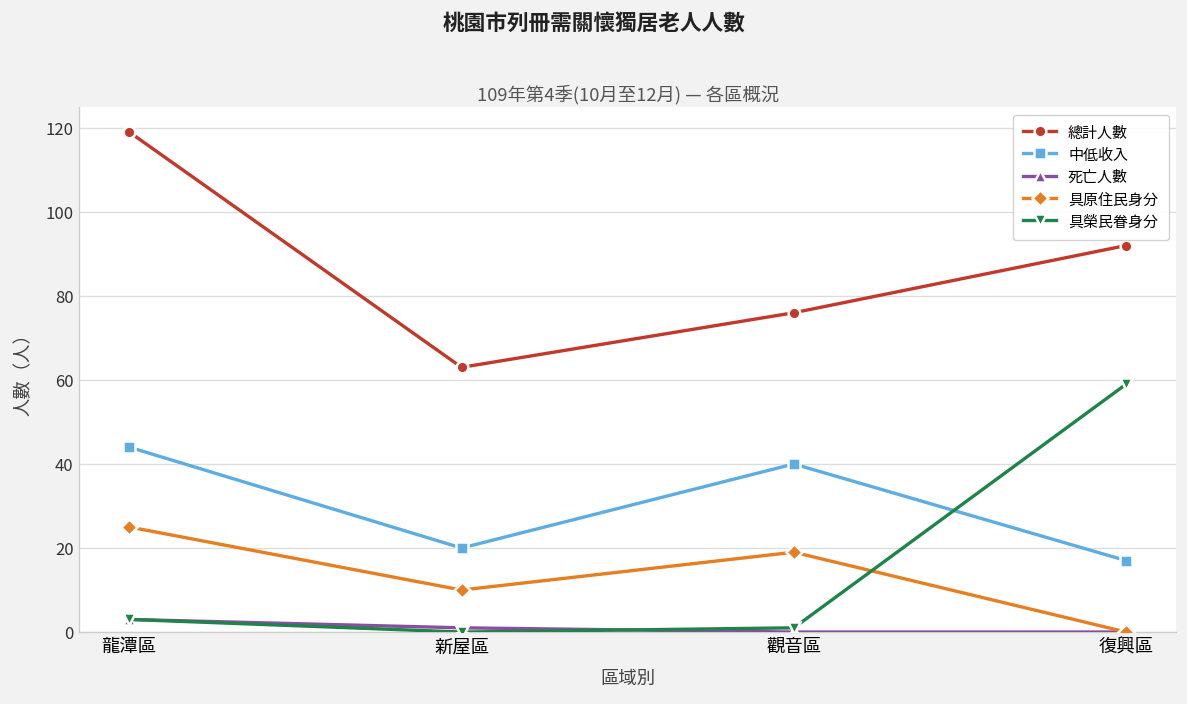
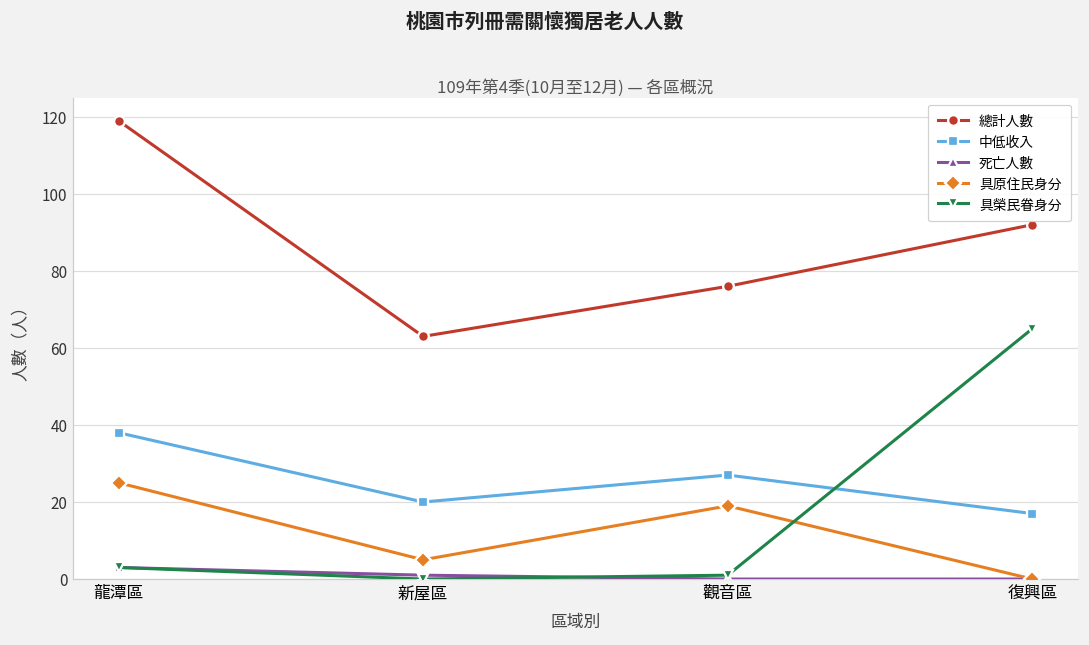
中低收入, 龍潭區: 44 -> 38
具原住民身分, 新屋區: 10 -> 5
中低收入, 觀音區: 40 -> 27
具榮民眷身分, 復興區: 59 -> 65
